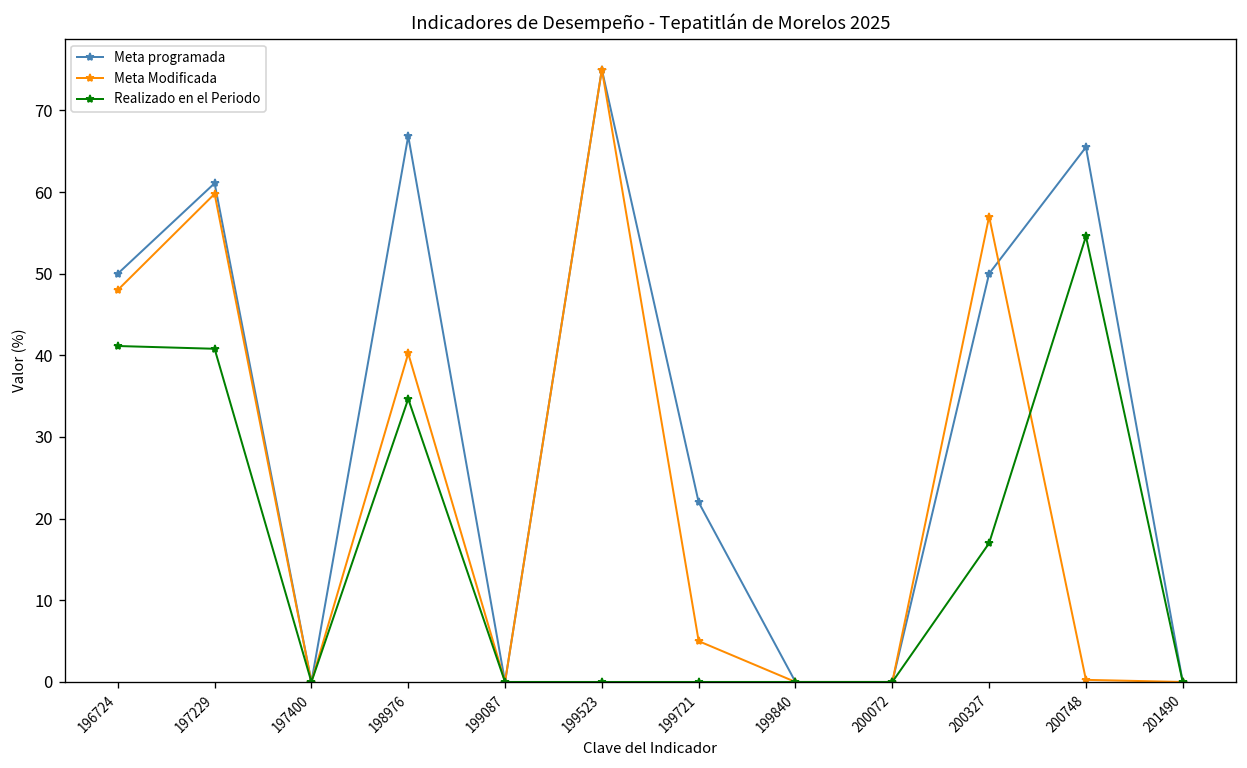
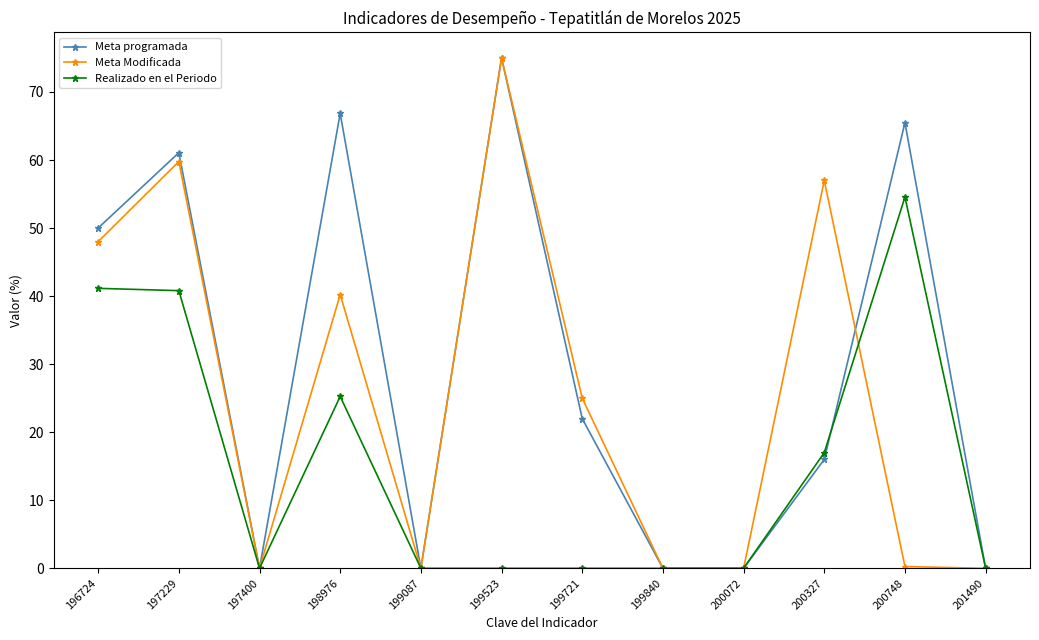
Realizado en el Periodo, 198976: 35 -> 25
Meta Modificada, 199721: 5 -> 25
Meta programada, 200327: 50 -> 16
